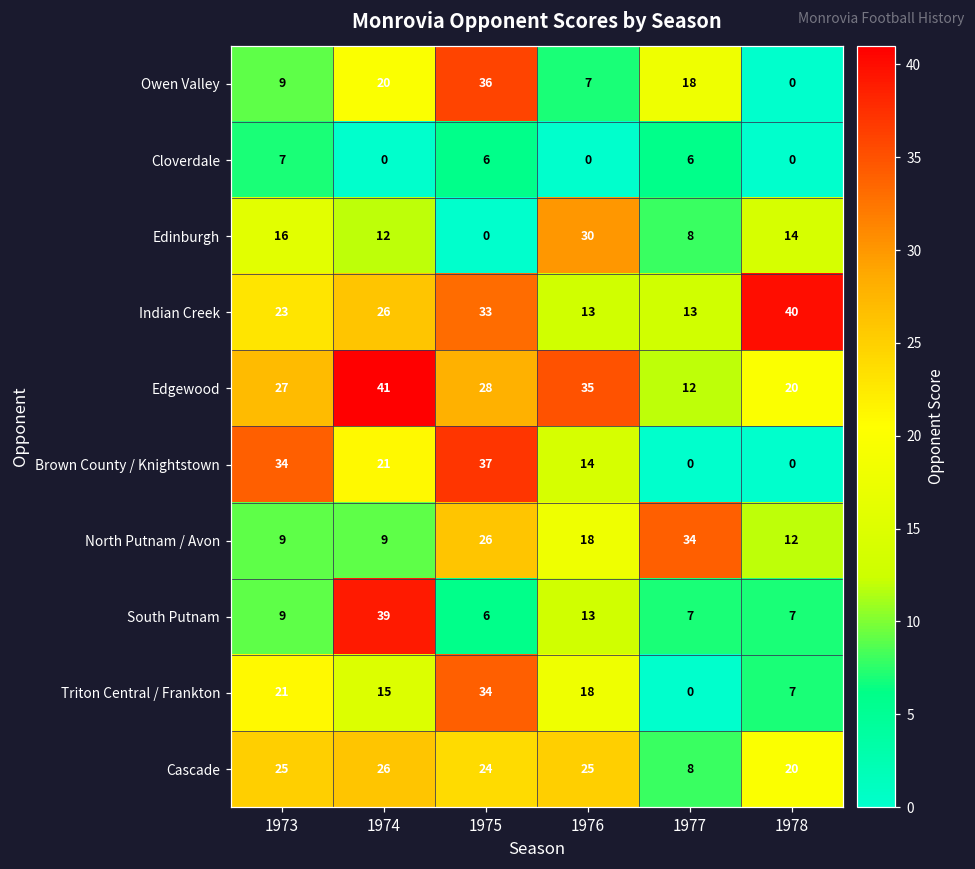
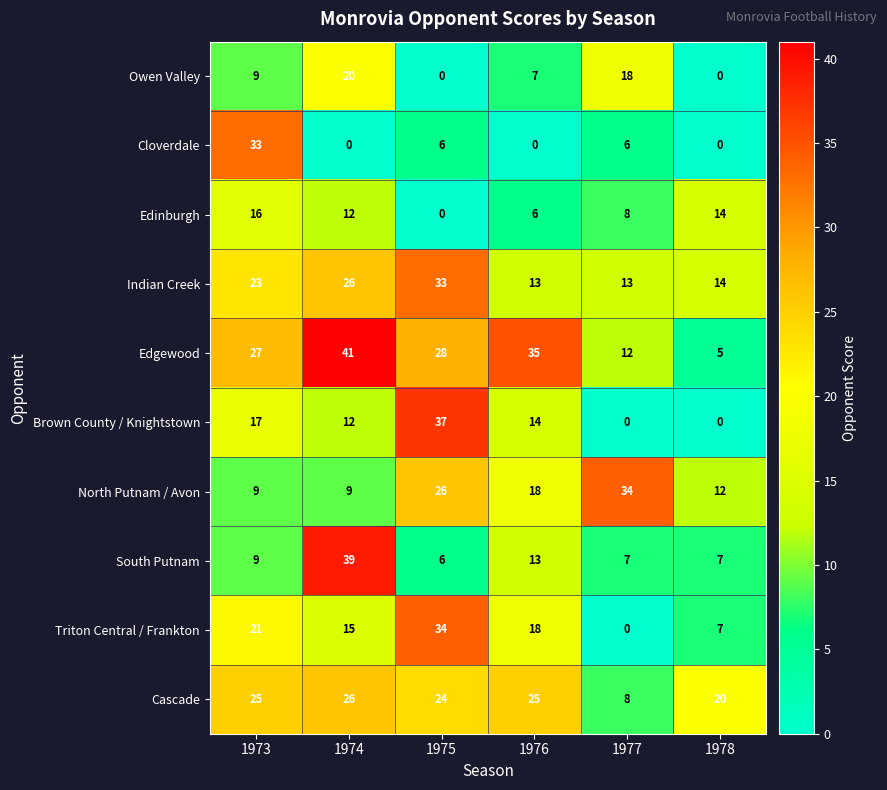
Owen Valley, 1975: 36 -> 0
Cloverdale, 1973: 7 -> 33
Edinburgh, 1976: 30 -> 6
Indian Creek, 1978: 40 -> 14
Edgewood, 1978: 20 -> 5
Brown County / Knightstown, 1973: 34 -> 17
Brown County / Knightstown, 1974: 21 -> 12
